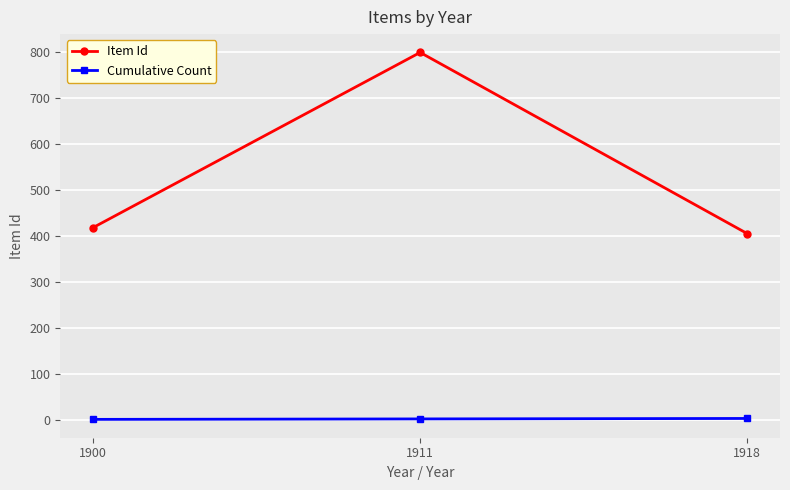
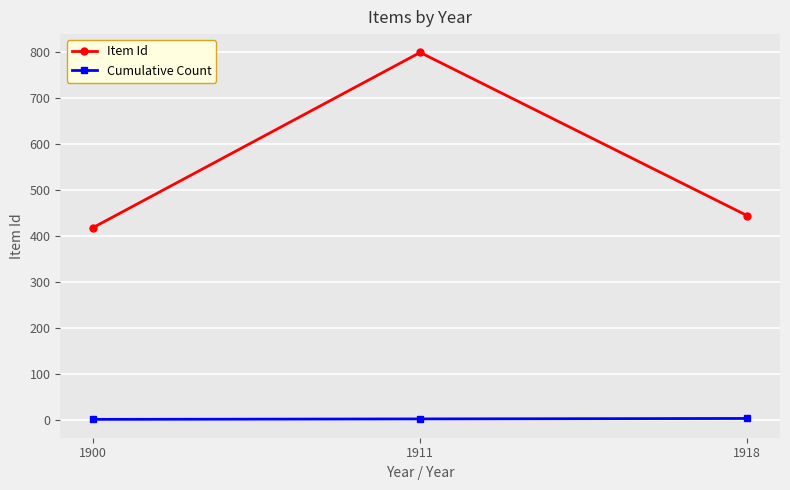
Item Id, 1918: 410 -> 440
